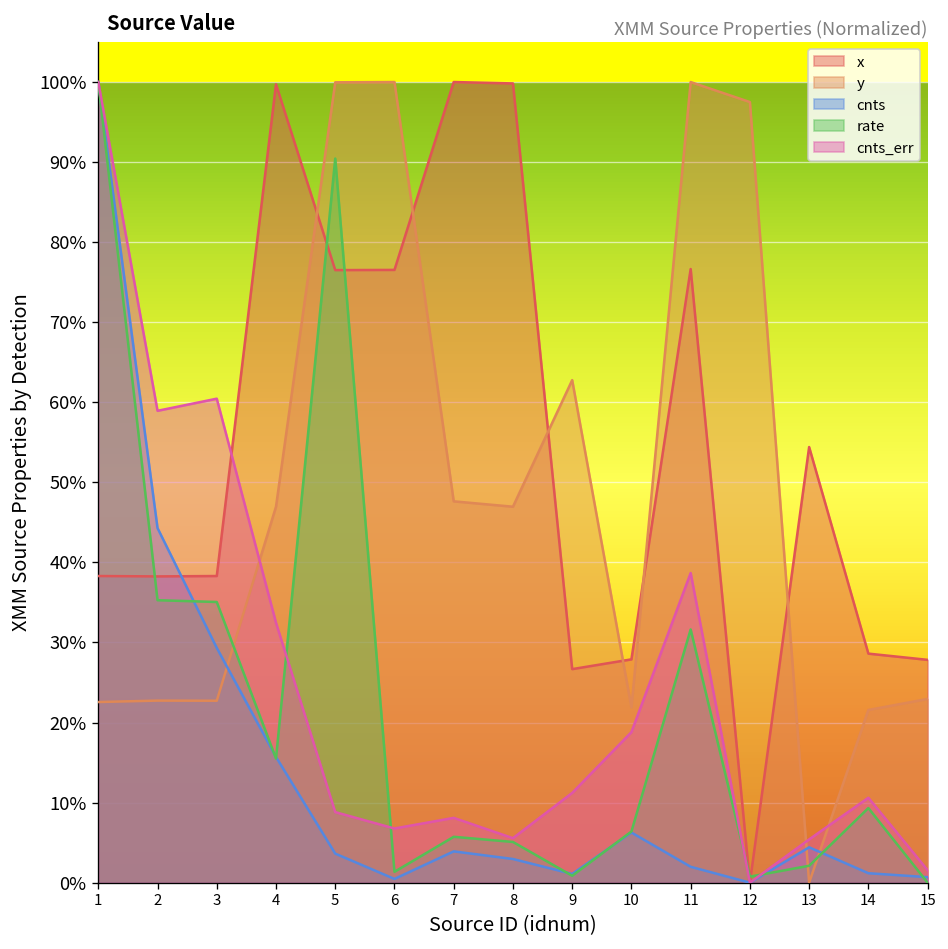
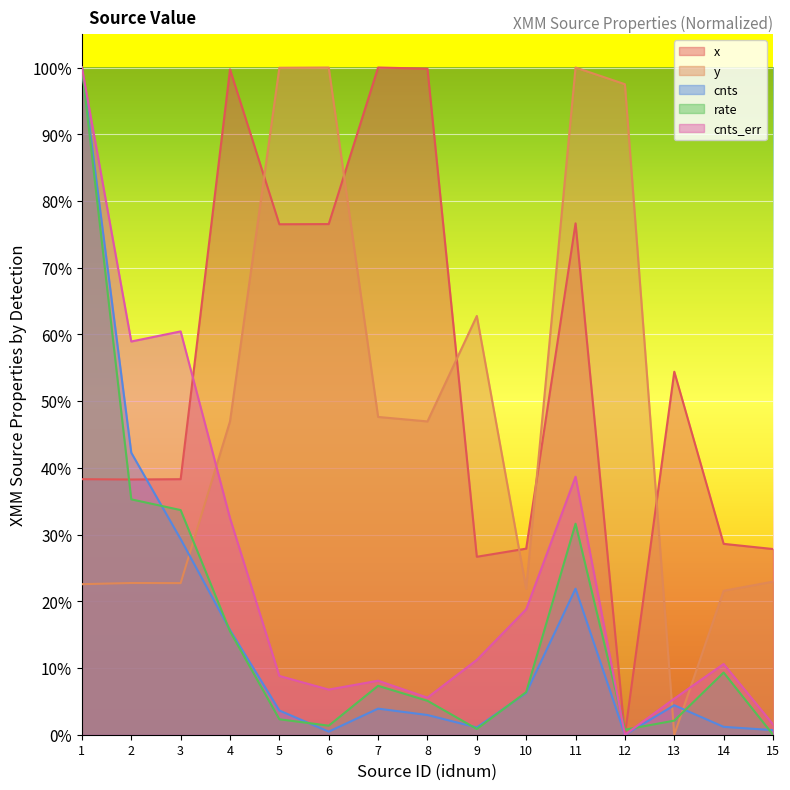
cnts, 2: 44% -> 42%
rate, 3: 35% -> 34%
rate, 5: 90% -> 2%
rate, 7: 6% -> 7%
cnts, 11: 2% -> 22%
